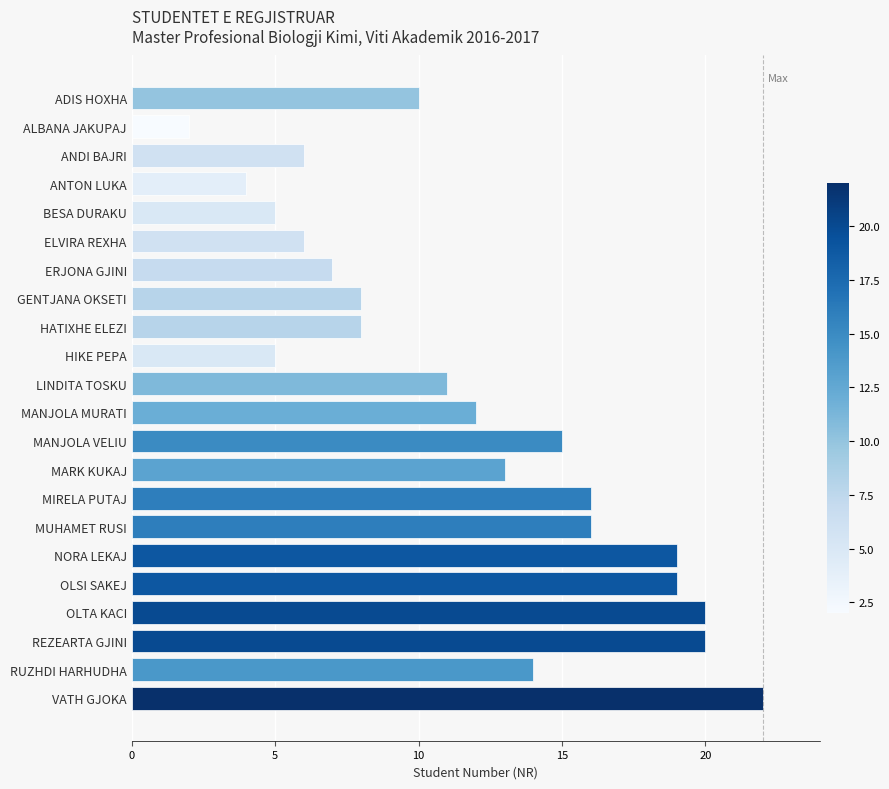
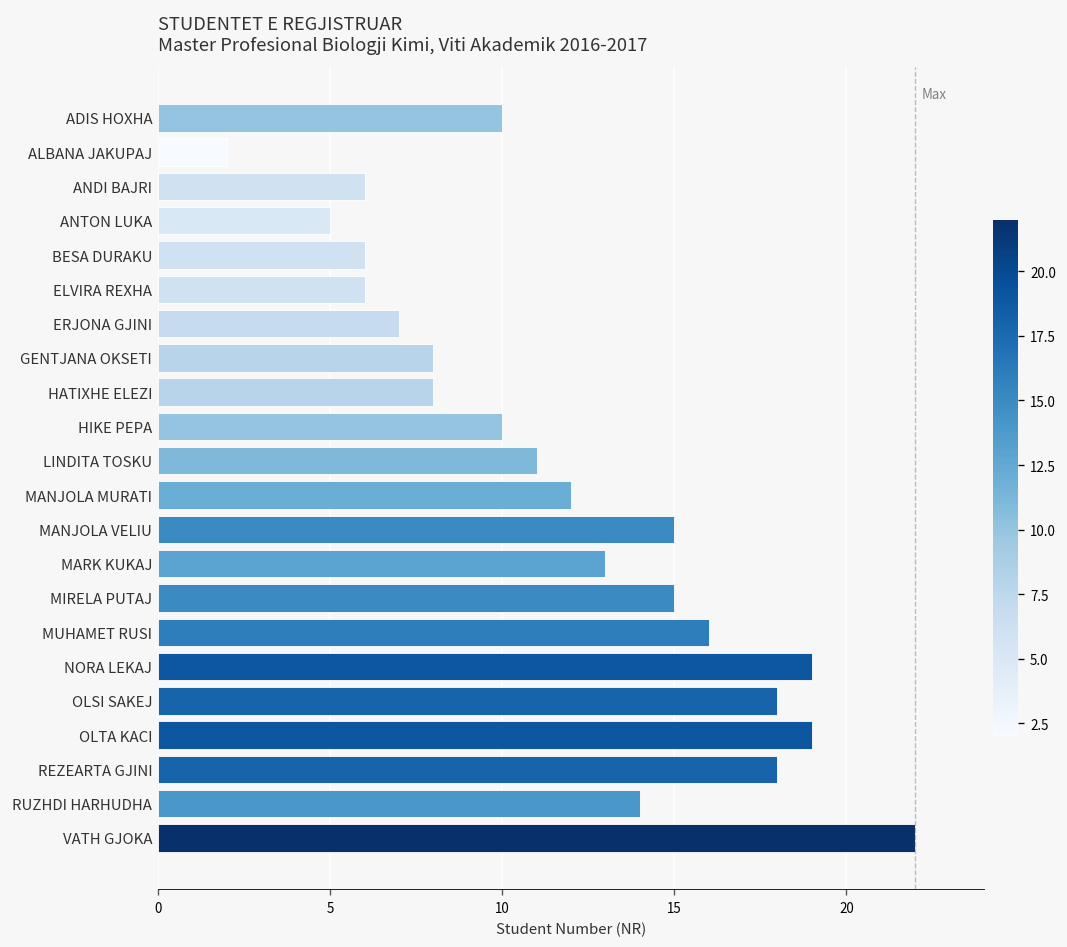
ANTON LUKA: 4 -> 5
BESA DURAKU: 5 -> 6
HIKE PEPA: 5 -> 10
MIRELA PUTAJ: 16 -> 15
OLSI SAKEJ: 19 -> 18
OLTA KACI: 20 -> 19
REZEARTA GJINI: 20 -> 18
